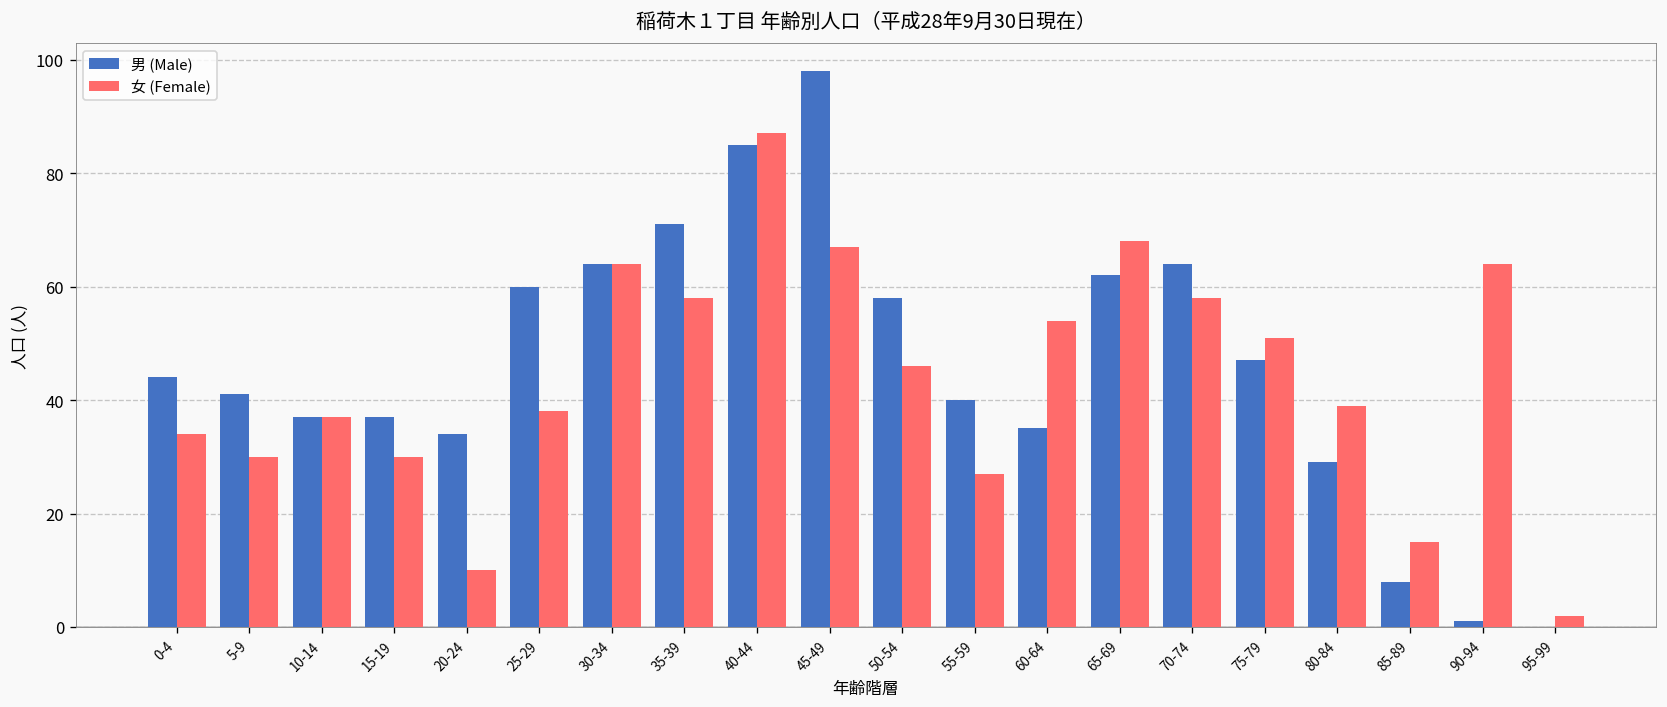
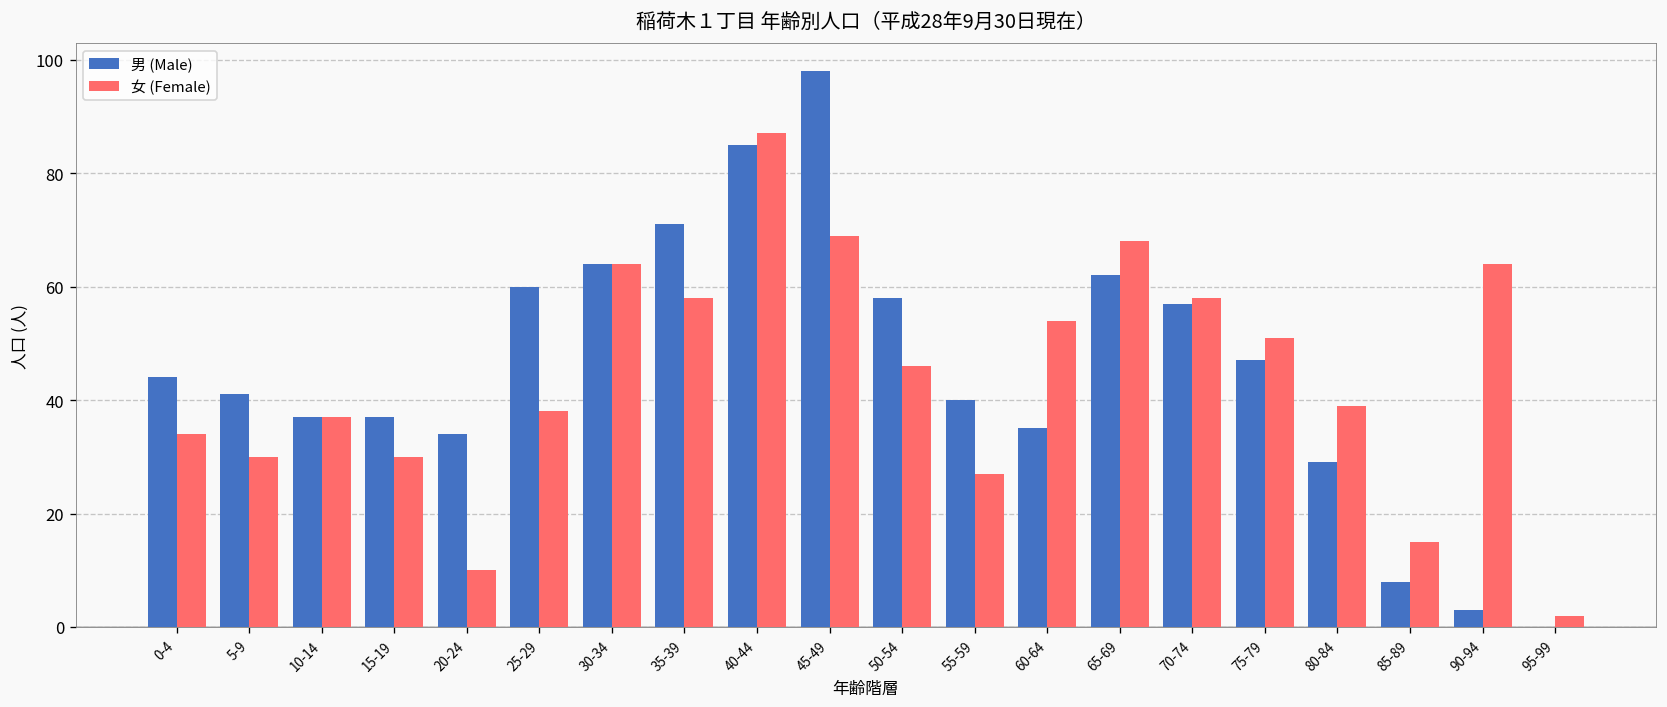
女 (Female), 45-49: 67 -> 69
男 (Male), 70-74: 64 -> 57
男 (Male), 90-94: 1 -> 3
